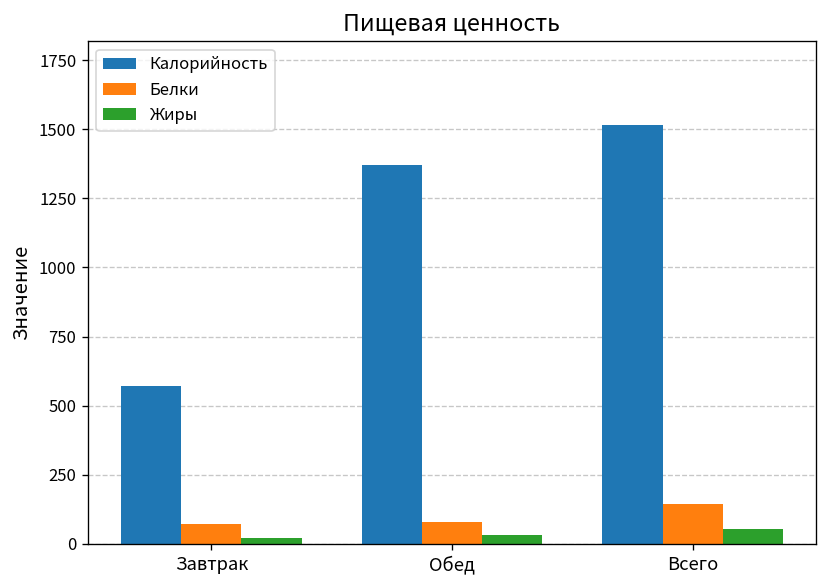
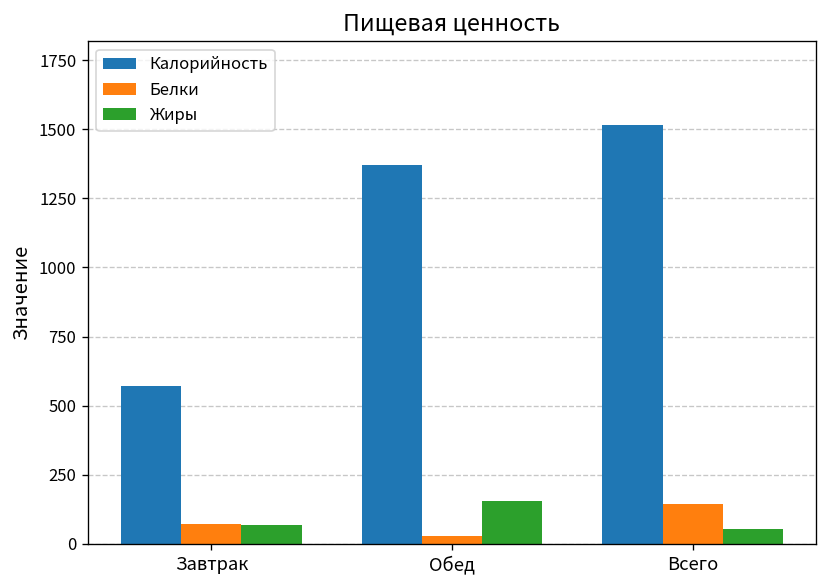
Жиры, Завтрак: 20 -> 70
Белки, Обед: 80 -> 30
Жиры, Обед: 30 -> 150
